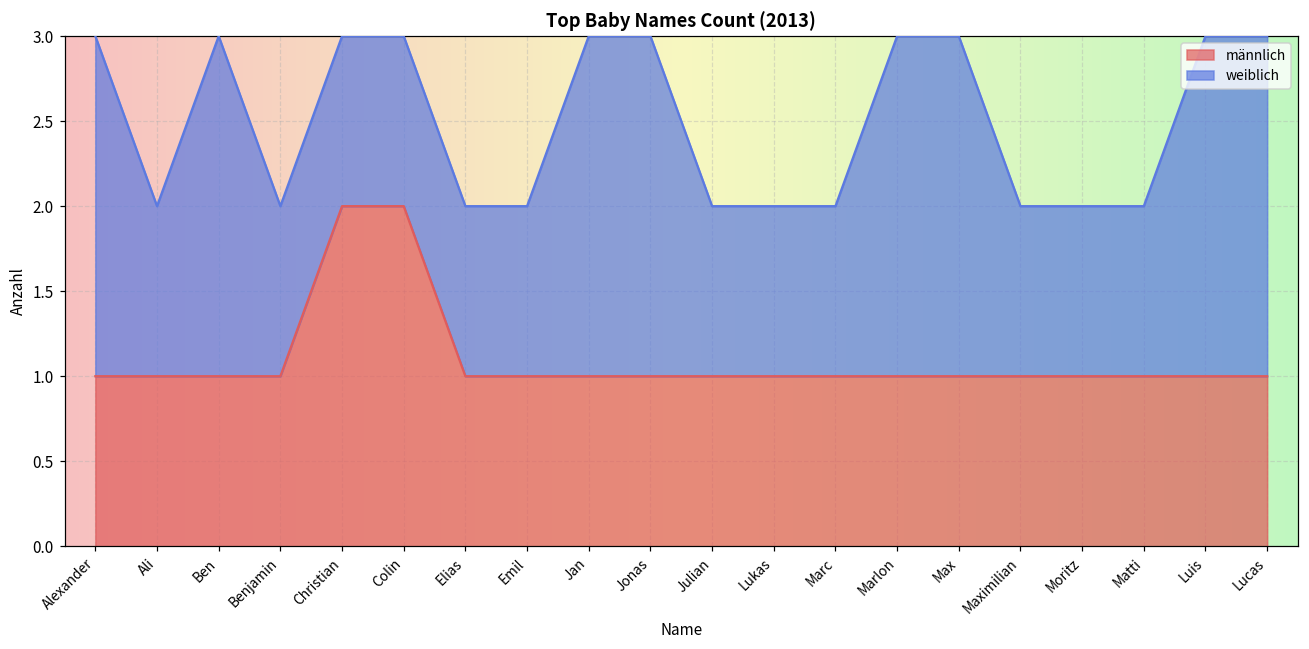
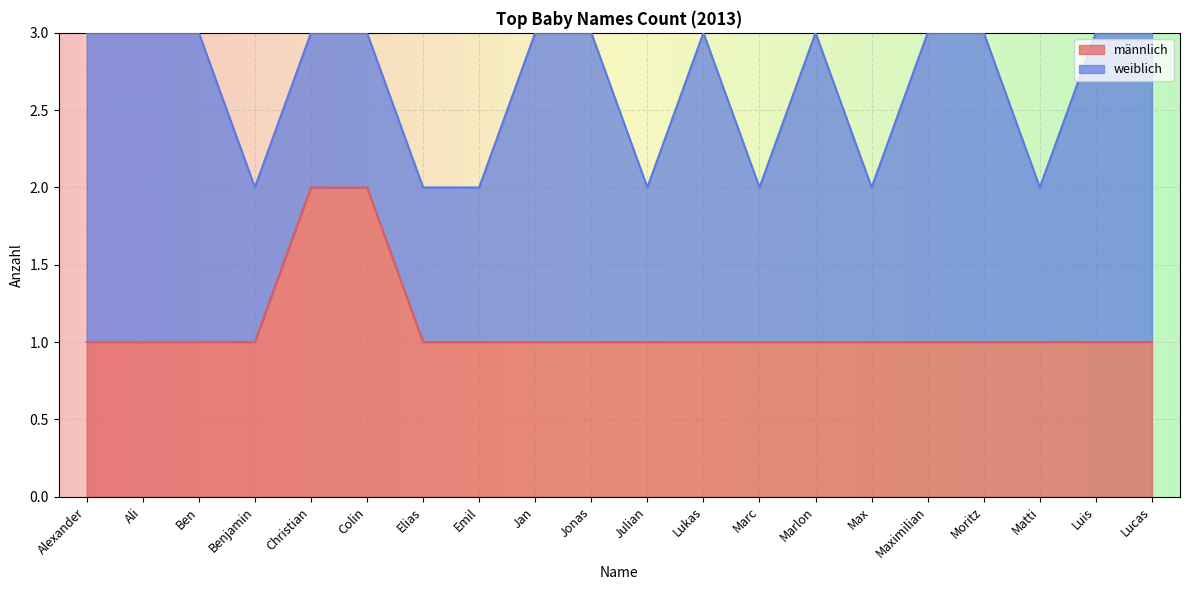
weiblich, Ali: 1 -> 2
weiblich, Lukas: 1 -> 2
weiblich, Max: 2 -> 1
weiblich, Maximilian: 1 -> 2
weiblich, Moritz: 1 -> 2
